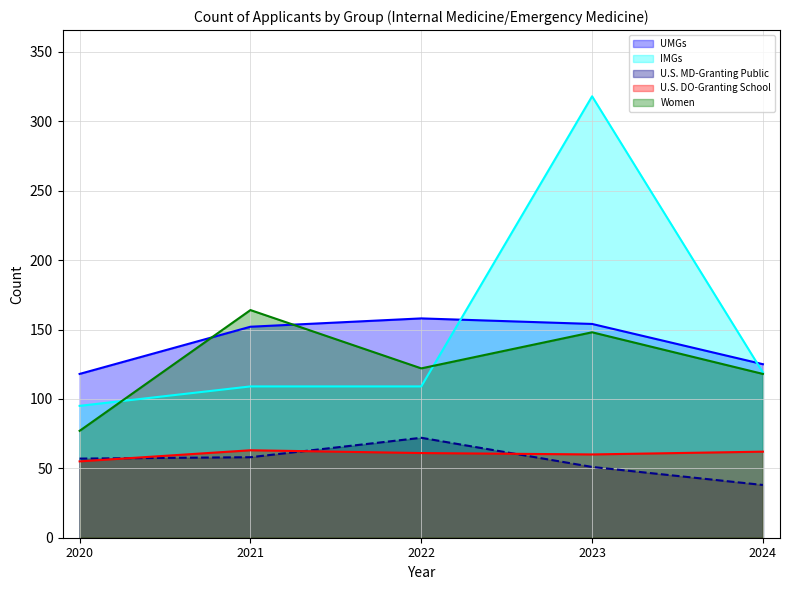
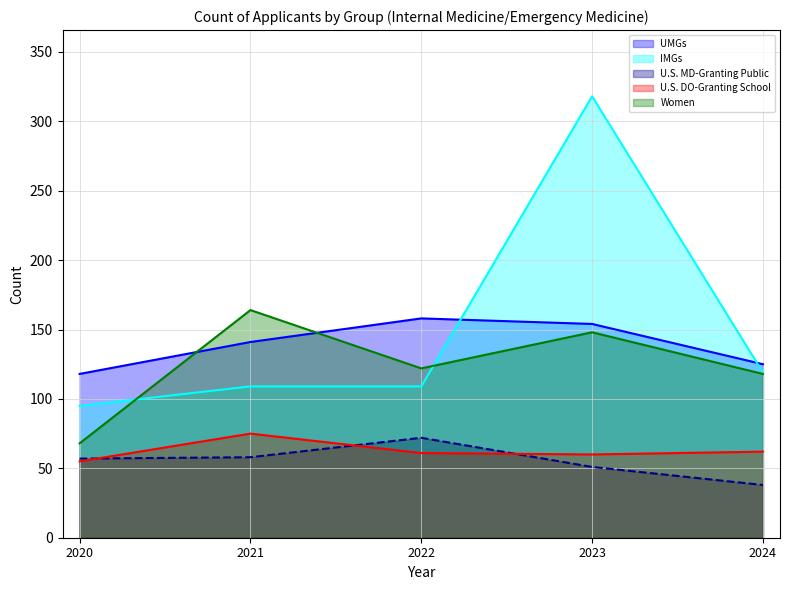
Women, 2020: 77 -> 68
UMGs, 2021: 152 -> 141
U.S. DO-Granting School, 2021: 63 -> 75
